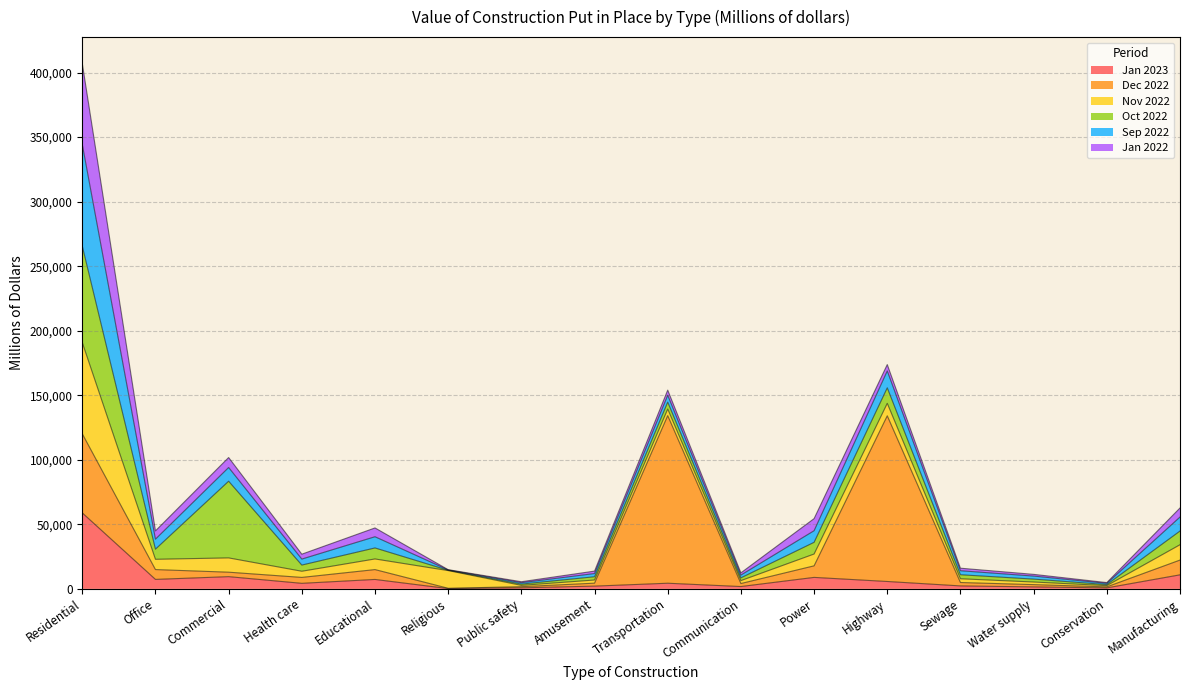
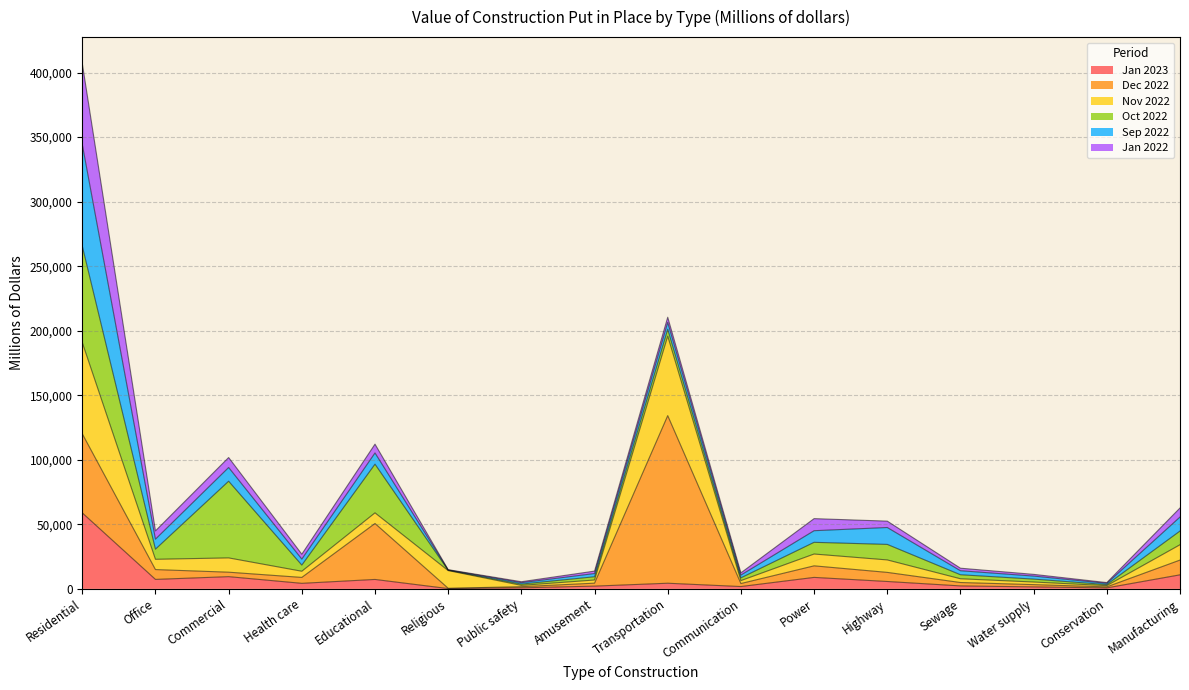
Dec 2022, Educational: 8,000 -> 43,000
Oct 2022, Educational: 9,000 -> 38,000
Nov 2022, Transportation: 5,000 -> 62,000
Dec 2022, Highway: 128,000 -> 7,000
